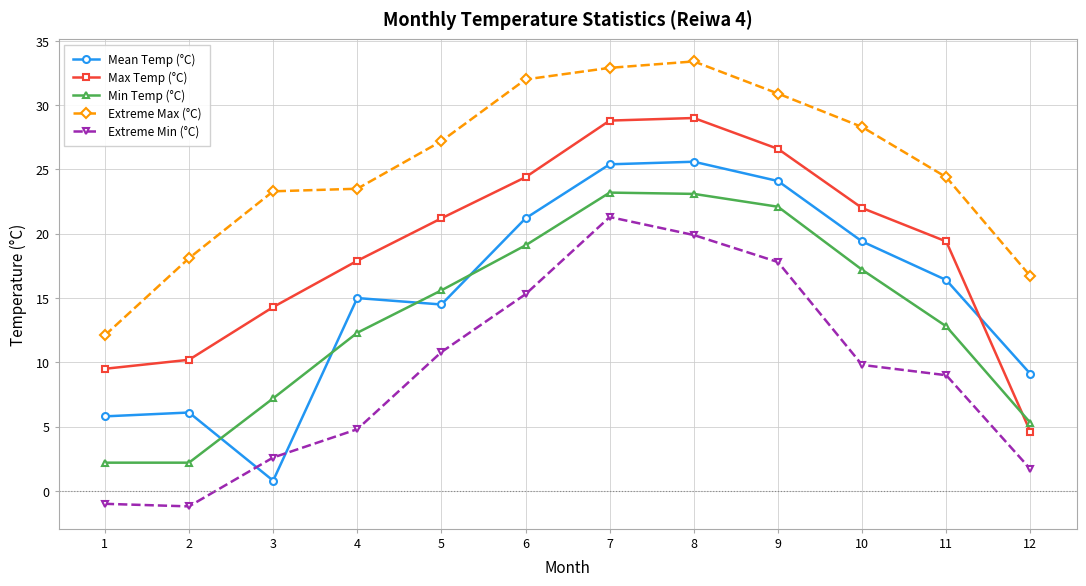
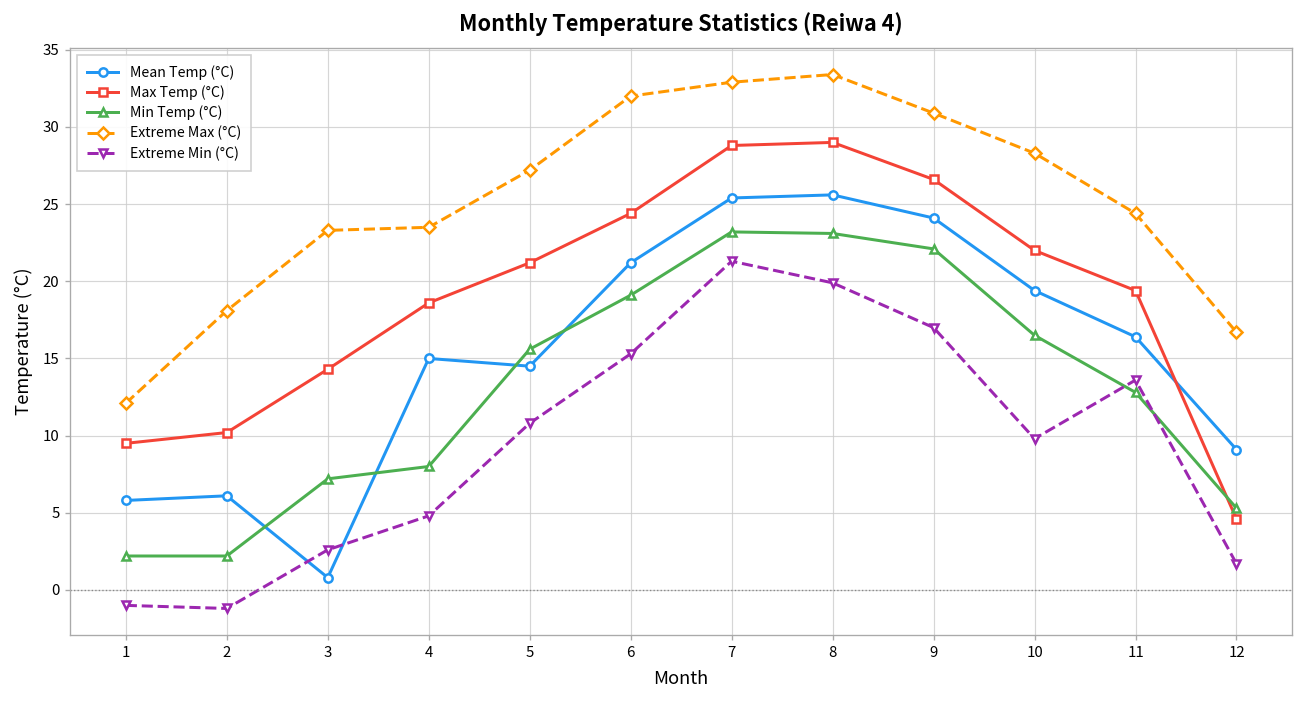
Max Temp (°C), 4: 17.9 -> 18.6
Min Temp (°C), 4: 12.3 -> 8.0
Extreme Min (°C), 9: 17.8 -> 17.0
Min Temp (°C), 10: 17.2 -> 16.5
Extreme Min (°C), 11: 9.0 -> 13.6
